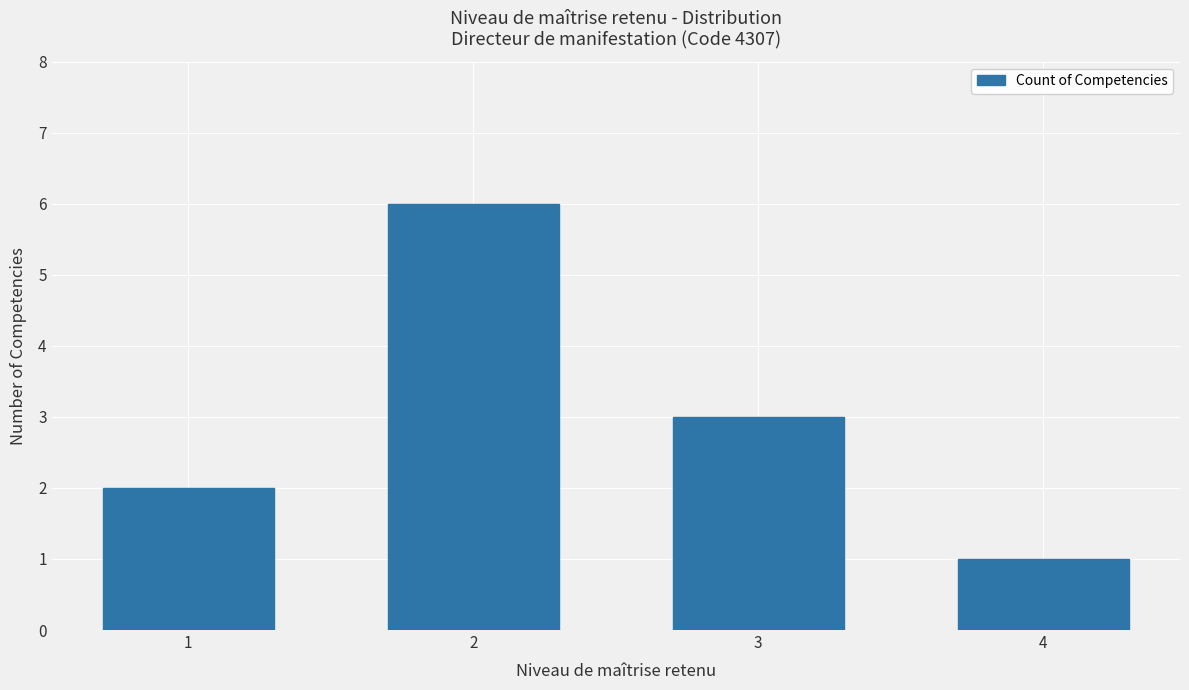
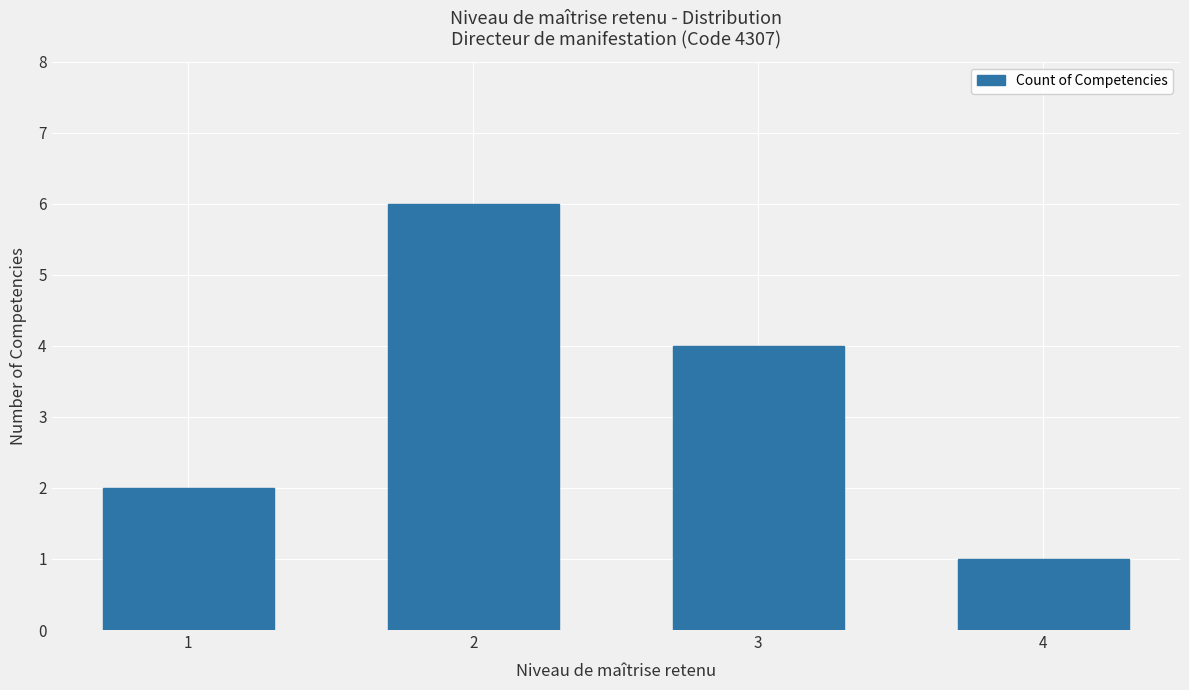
3: 3 -> 4
